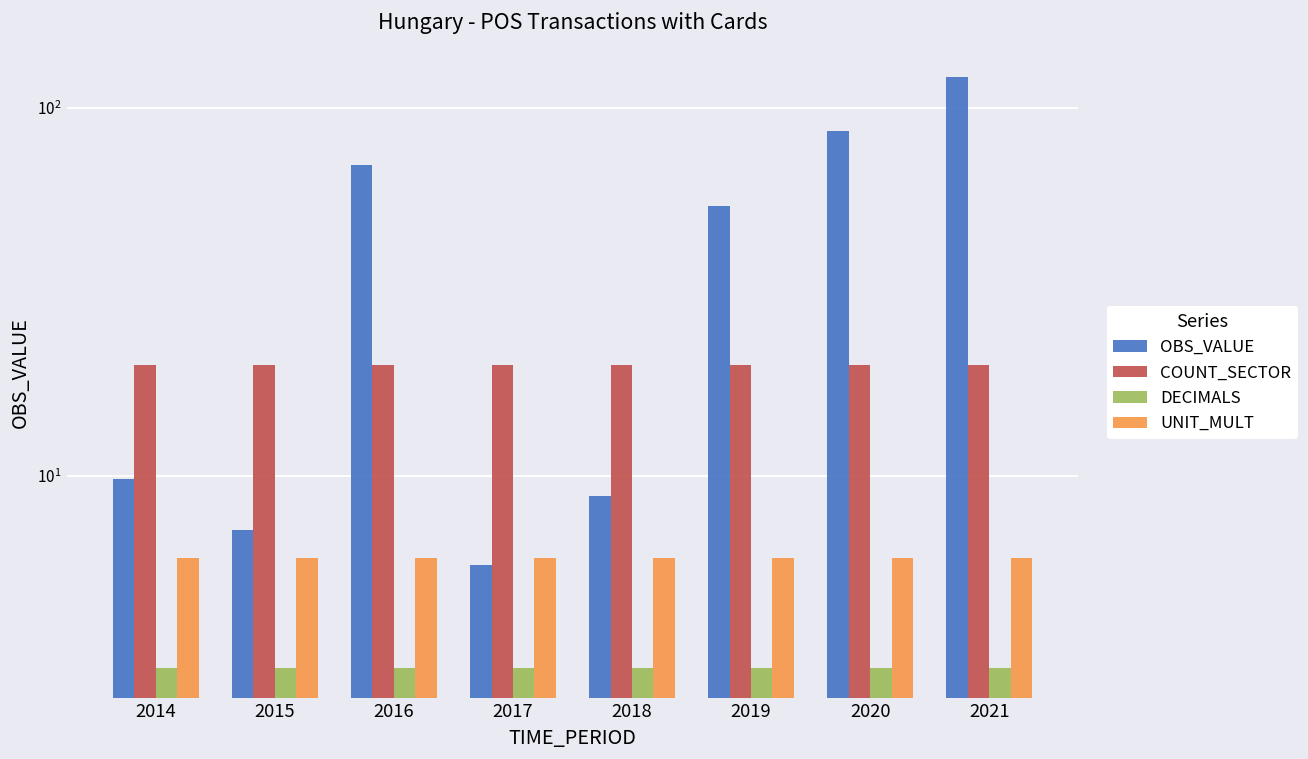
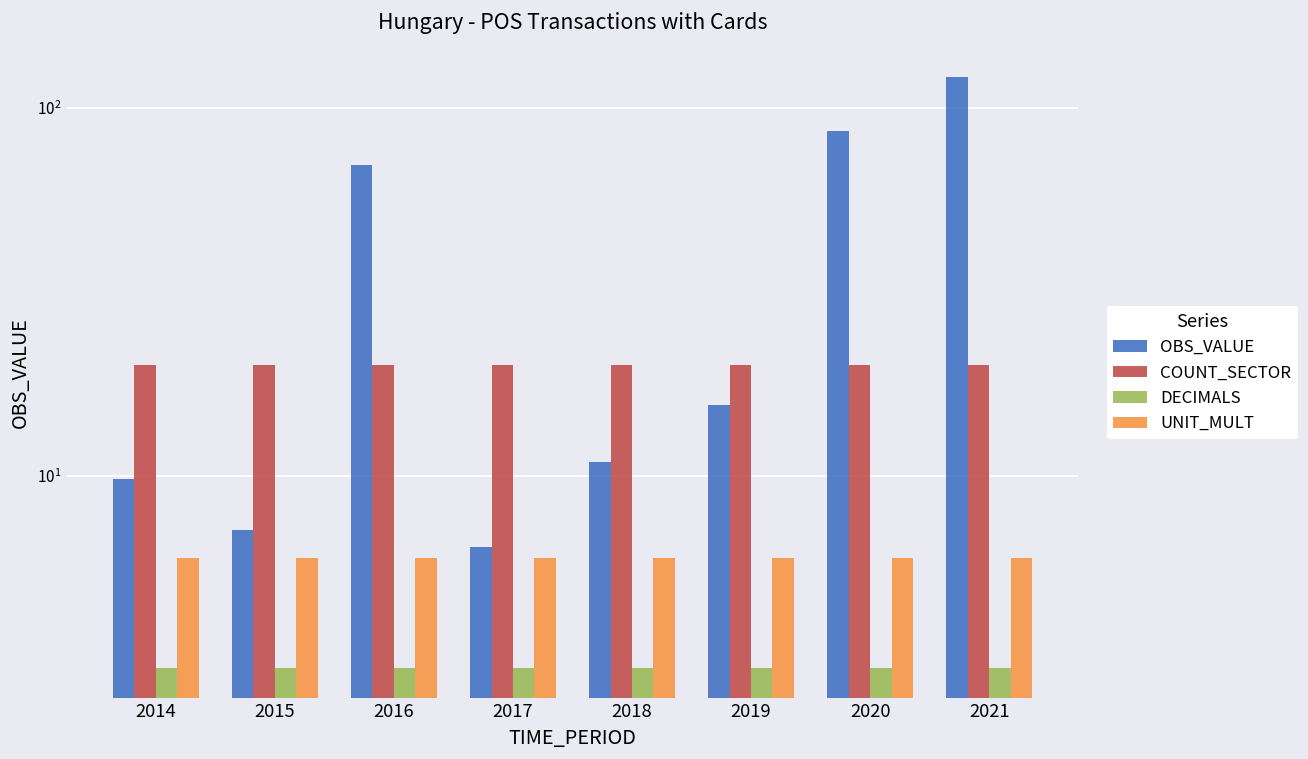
OBS_VALUE, 2017: 5.7 -> 6.4
OBS_VALUE, 2018: 8.8 -> 10.9
OBS_VALUE, 2019: 54 -> 16
